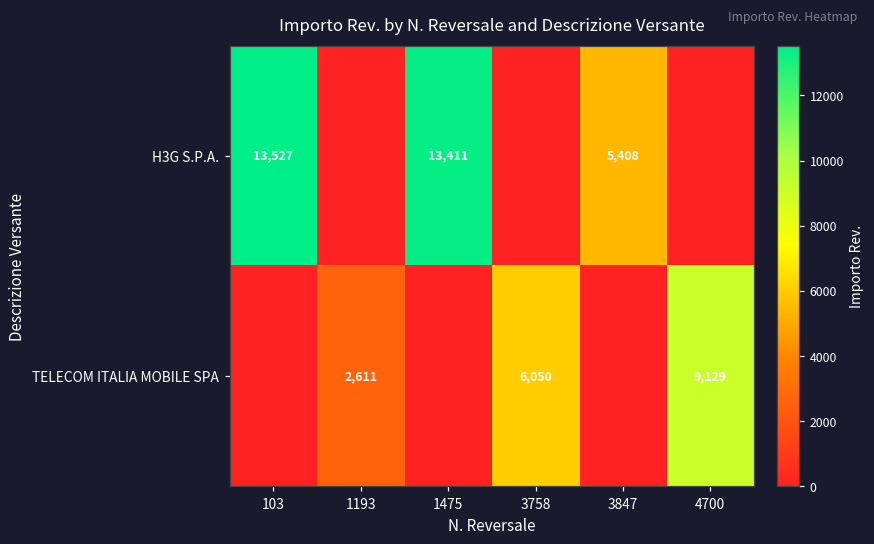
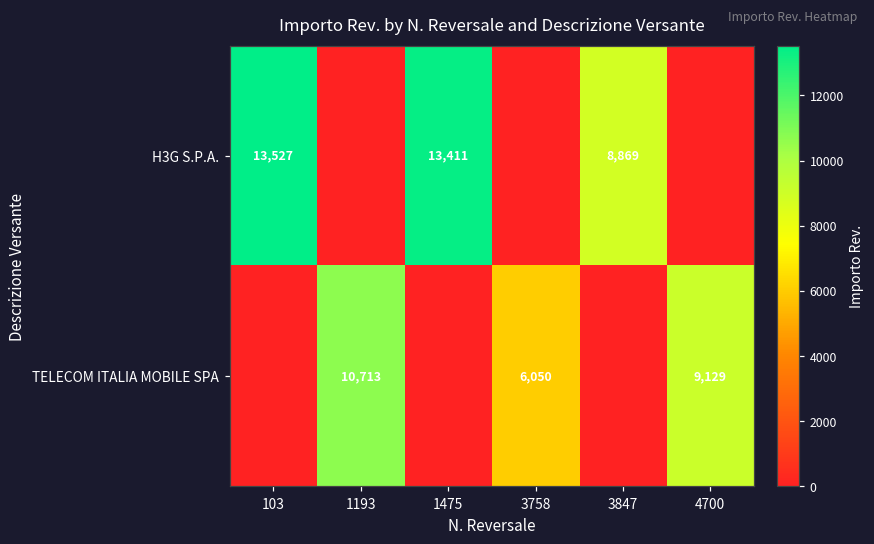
H3G S.P.A., 3847: 5,408 -> 8,869
TELECOM ITALIA MOBILE SPA, 1193: 2,611 -> 10,713
